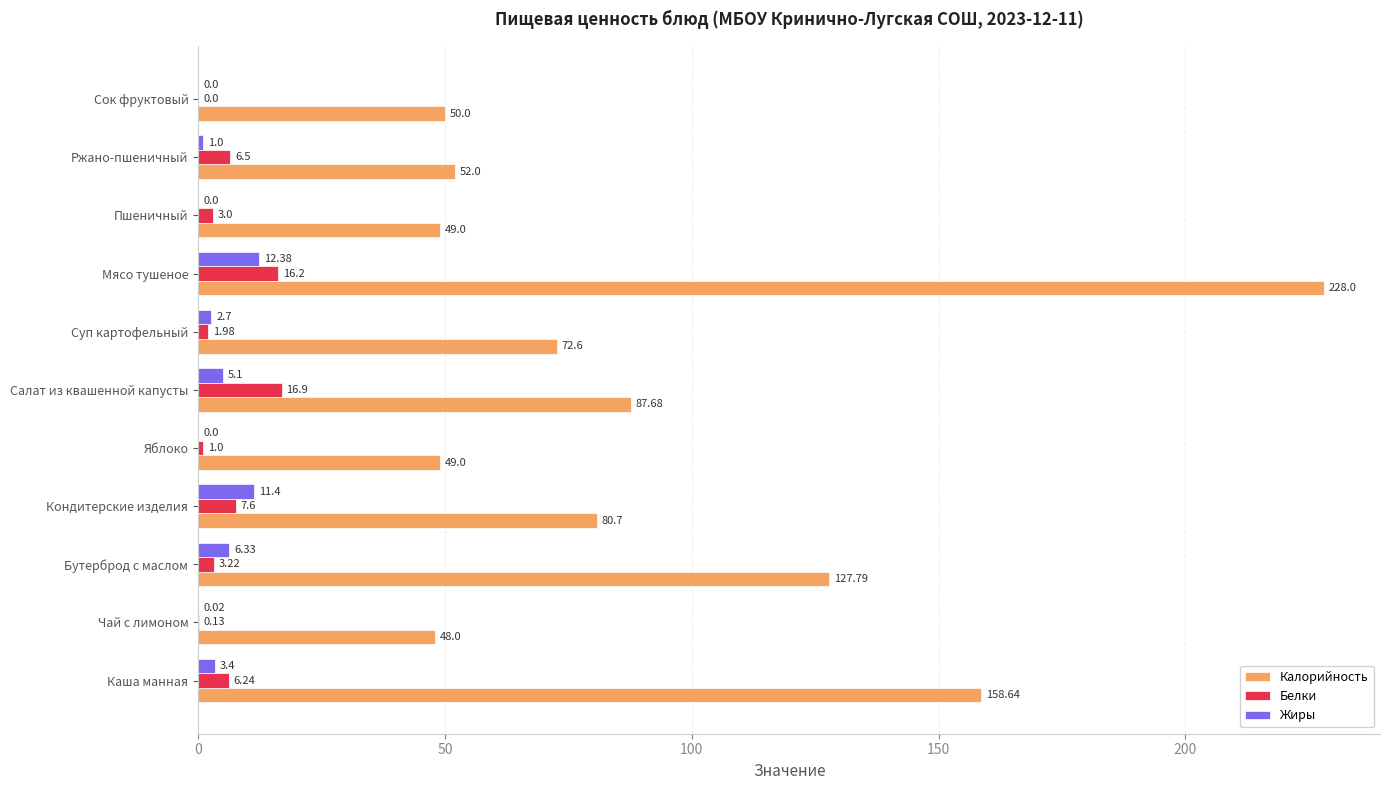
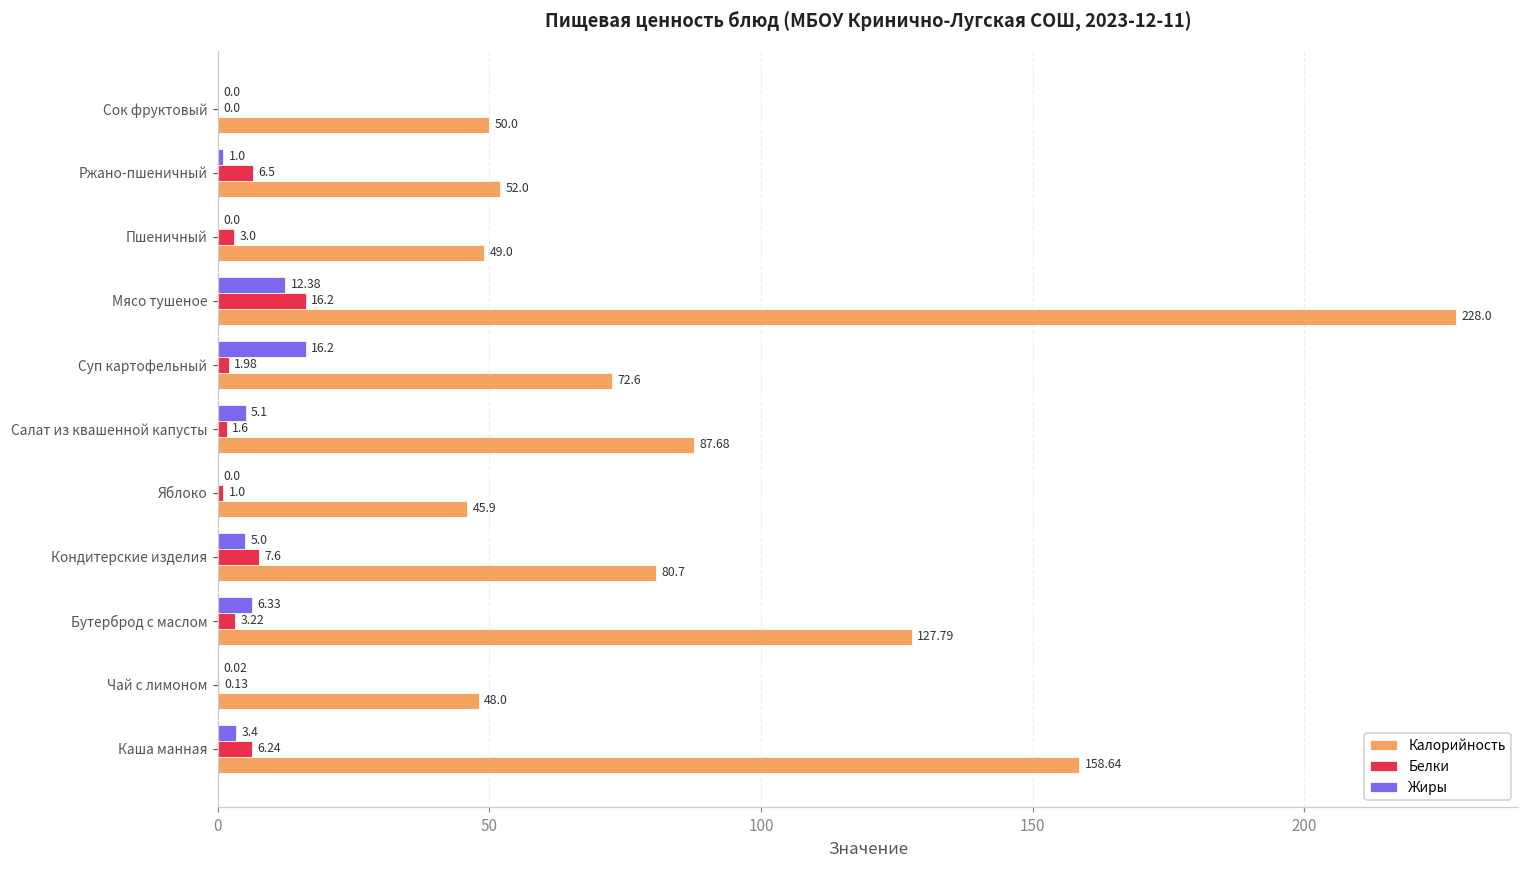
Жиры, Суп картофельный: 2.7 -> 16.2
Белки, Салат из квашенной капусты: 16.9 -> 1.6
Калорийность, Яблоко: 49.0 -> 45.9
Жиры, Кондитерские изделия: 11.4 -> 5.0
